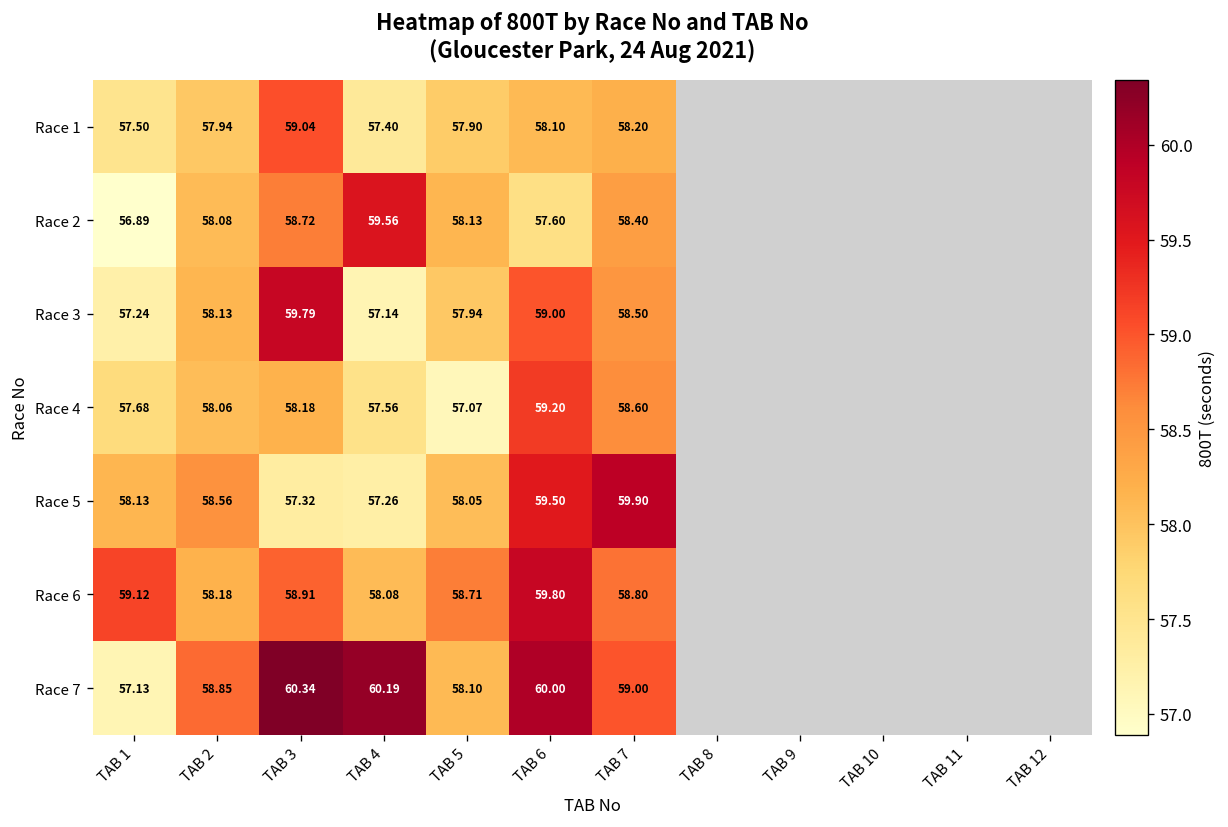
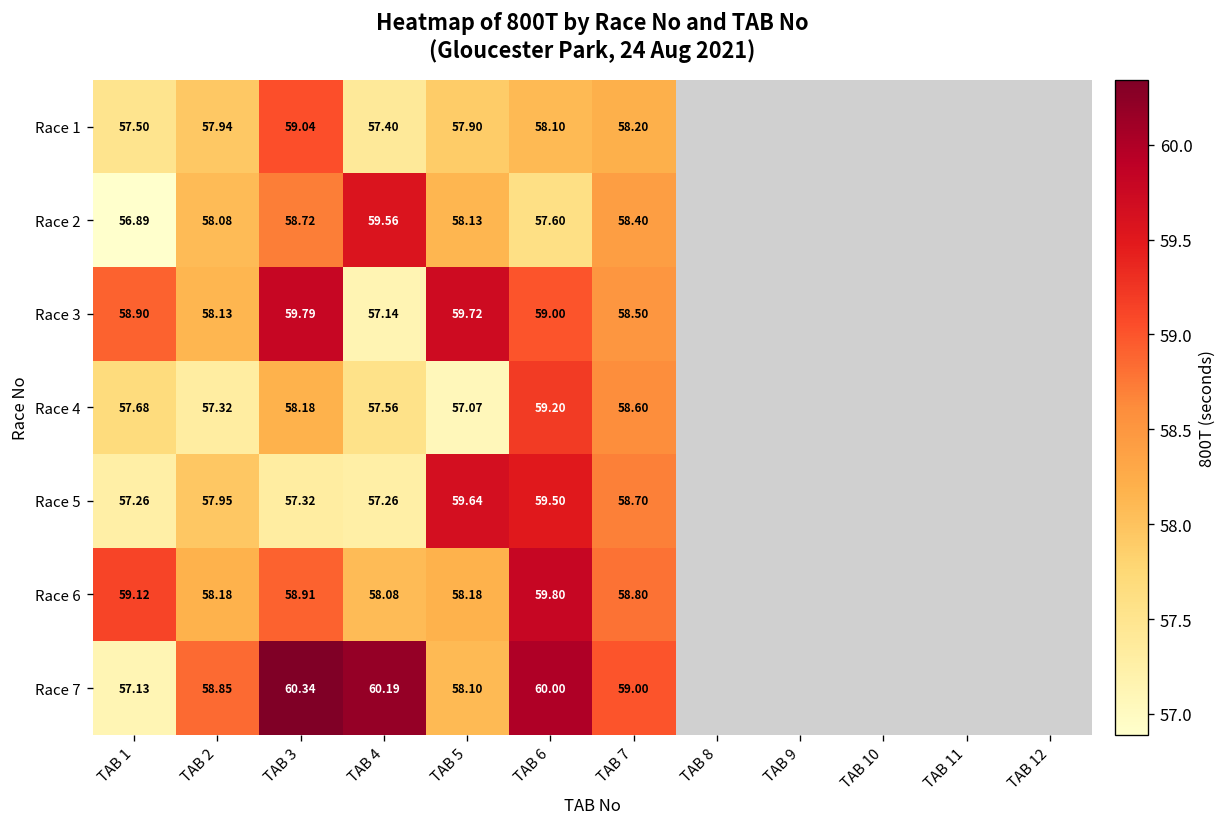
Race 3, TAB 1: 57.24 -> 58.90
Race 3, TAB 5: 57.94 -> 59.72
Race 4, TAB 2: 58.06 -> 57.32
Race 5, TAB 1: 58.13 -> 57.26
Race 5, TAB 2: 58.56 -> 57.95
Race 5, TAB 5: 58.05 -> 59.64
Race 5, TAB 7: 59.90 -> 58.70
Race 6, TAB 5: 58.71 -> 58.18
